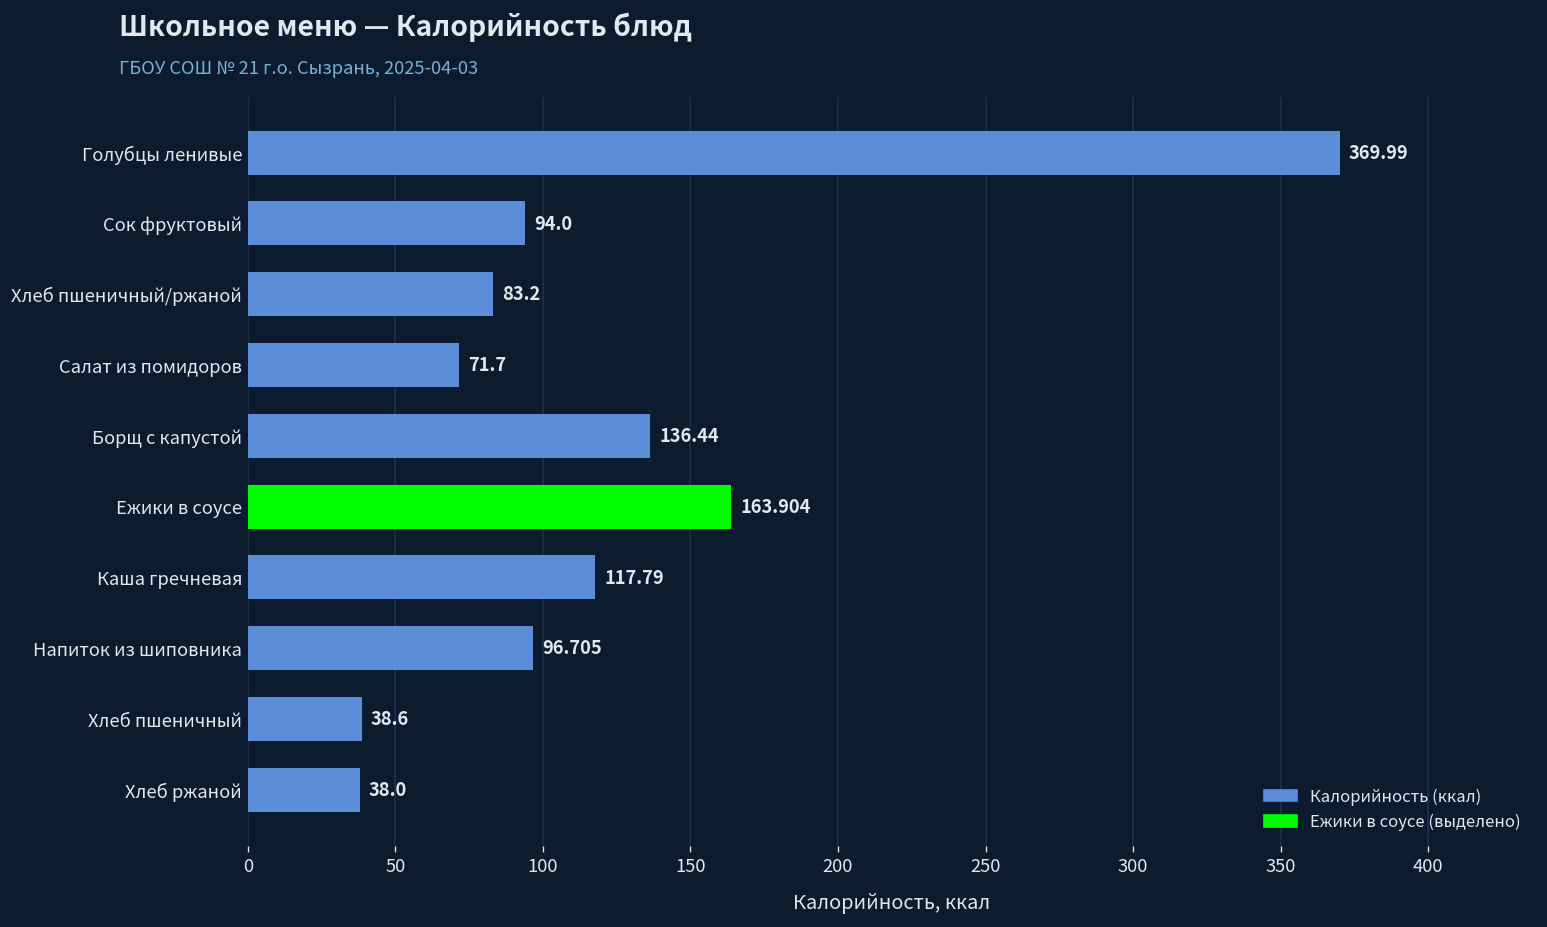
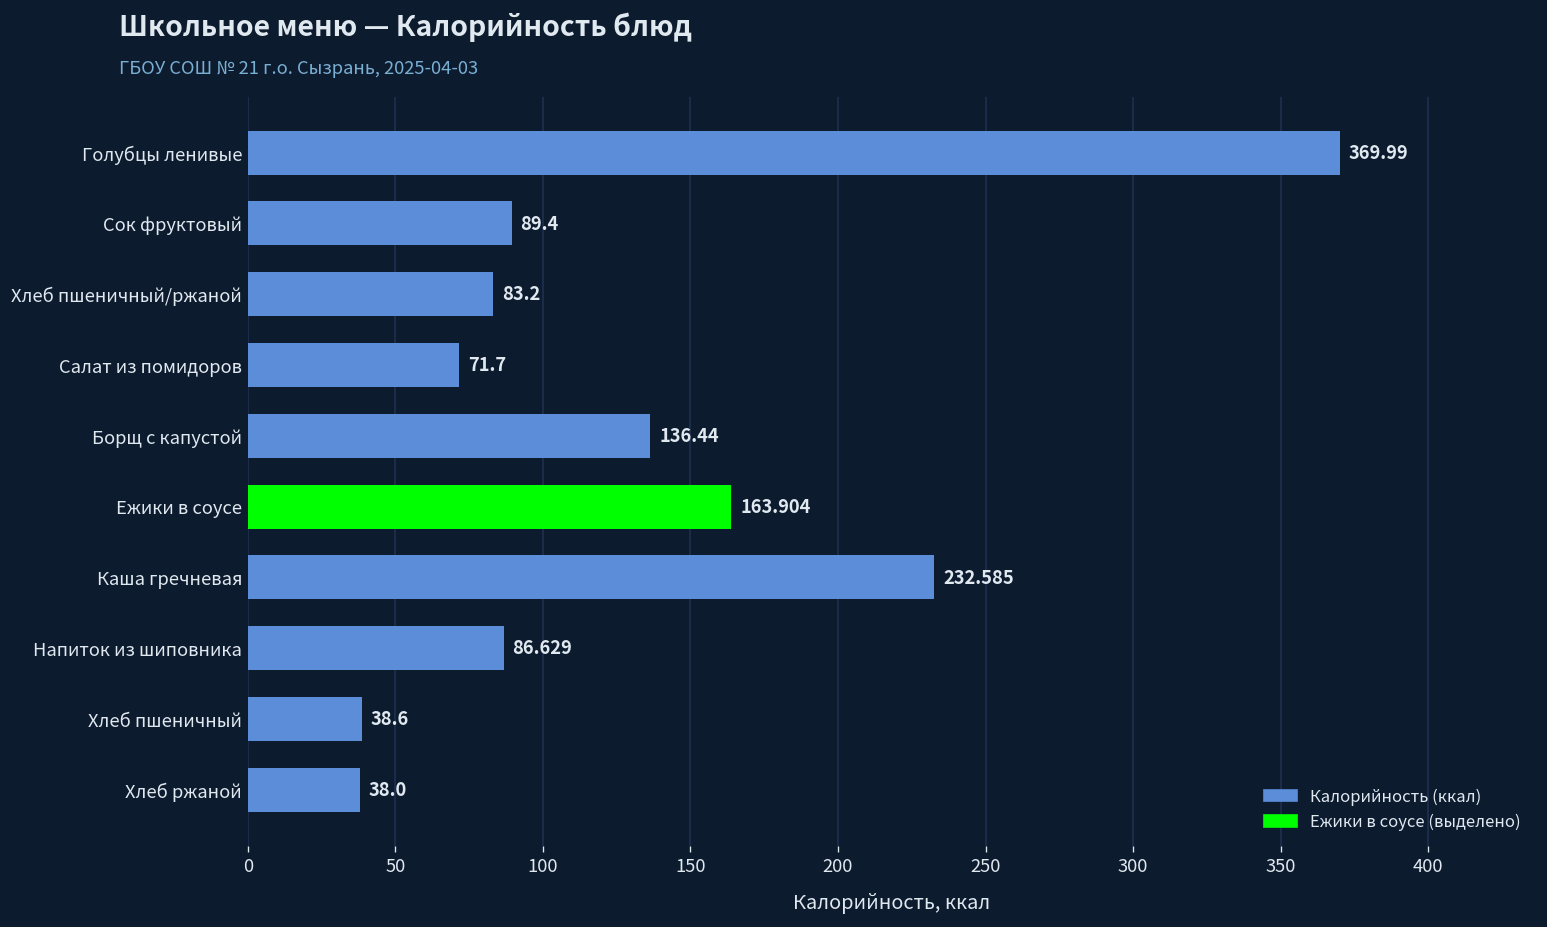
Сок фруктовый: 94.0 -> 89.4
Каша гречневая: 117.79 -> 232.585
Напиток из шиповника: 96.705 -> 86.629
